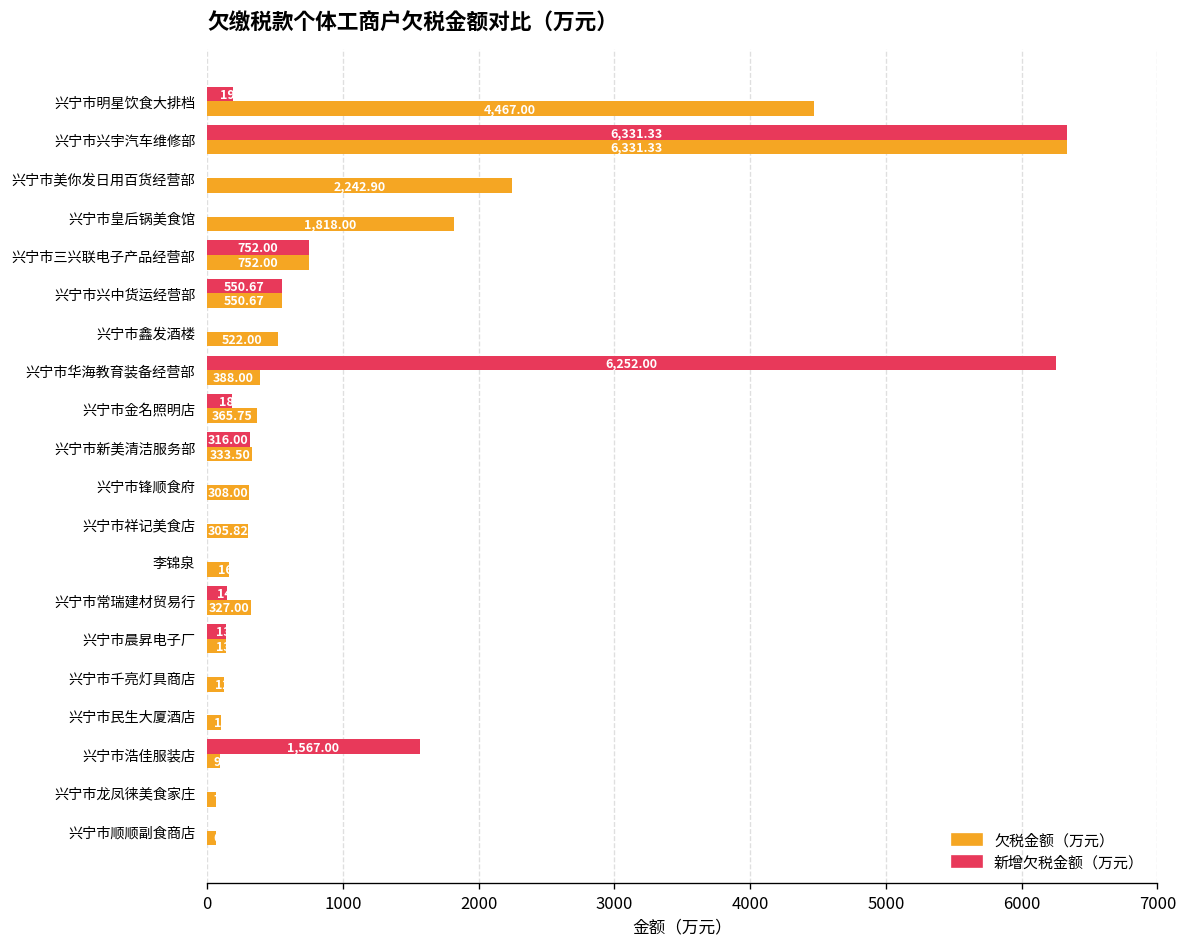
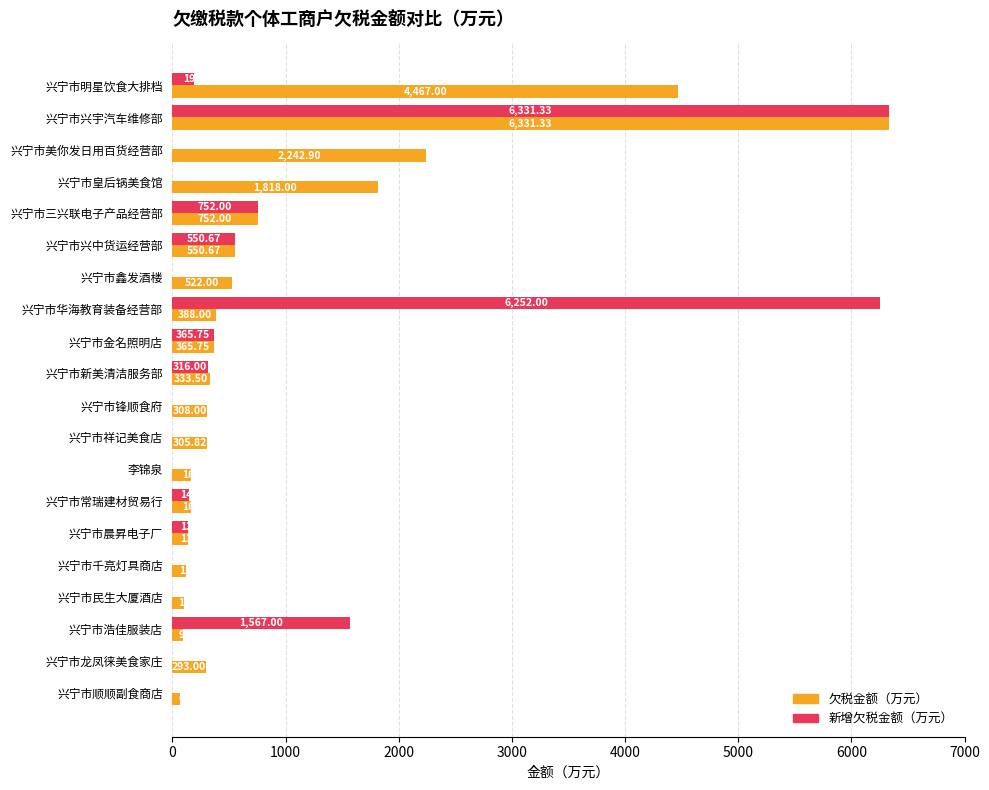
新增欠税金额（万元）, 兴宁市金名照明店: 180 -> 370
欠税金额（万元）, 兴宁市常瑞建材贸易行: 330 -> 160
欠税金额（万元）, 兴宁市龙凤徕美食家庄: 70 -> 290
